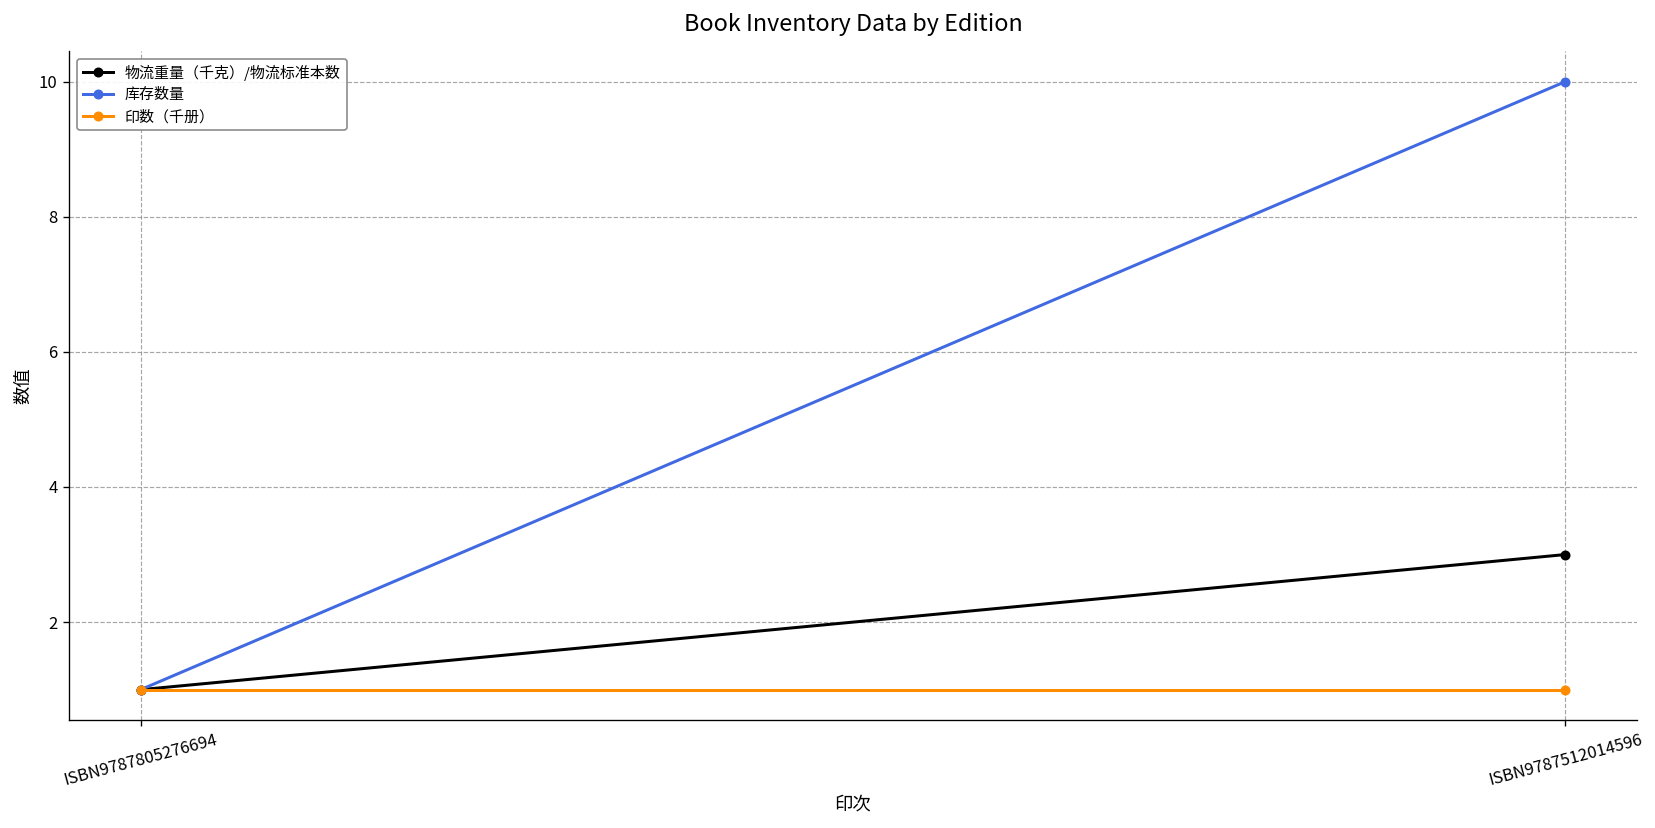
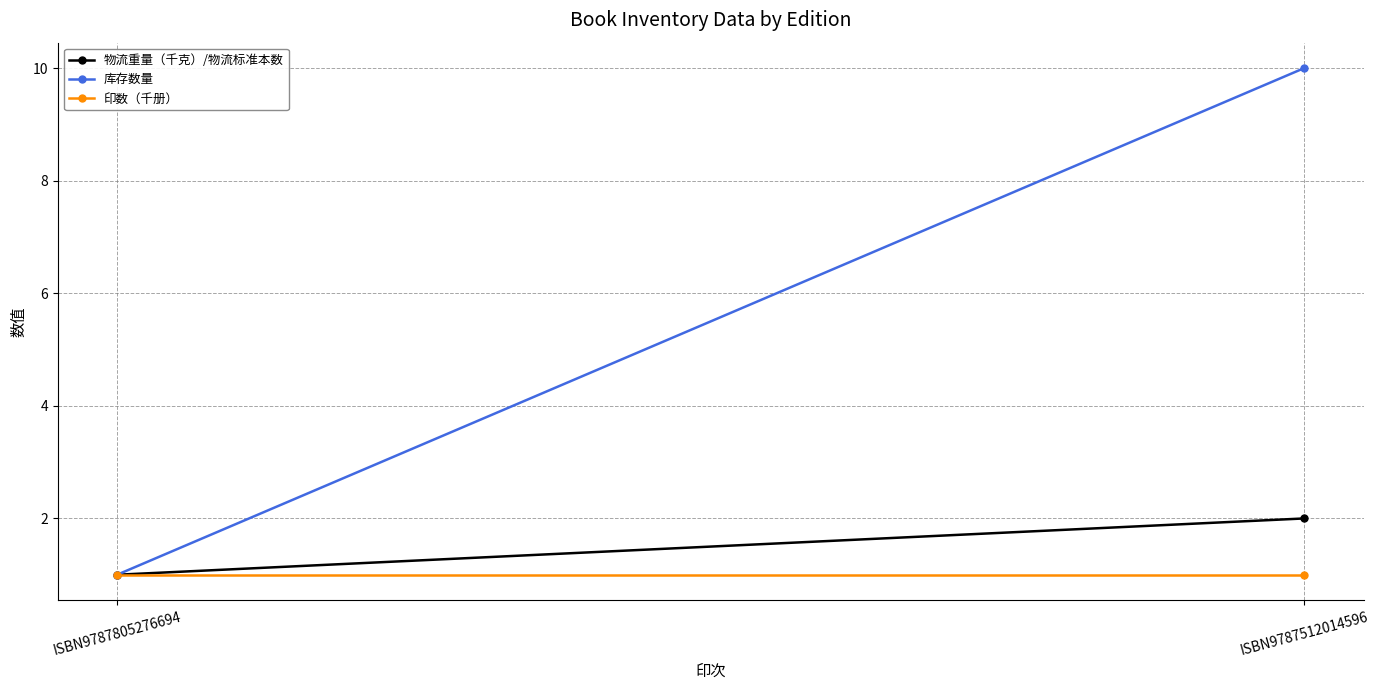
物流重量（千克）/物流标准本数, ISBN9787512014596: 3 -> 2
